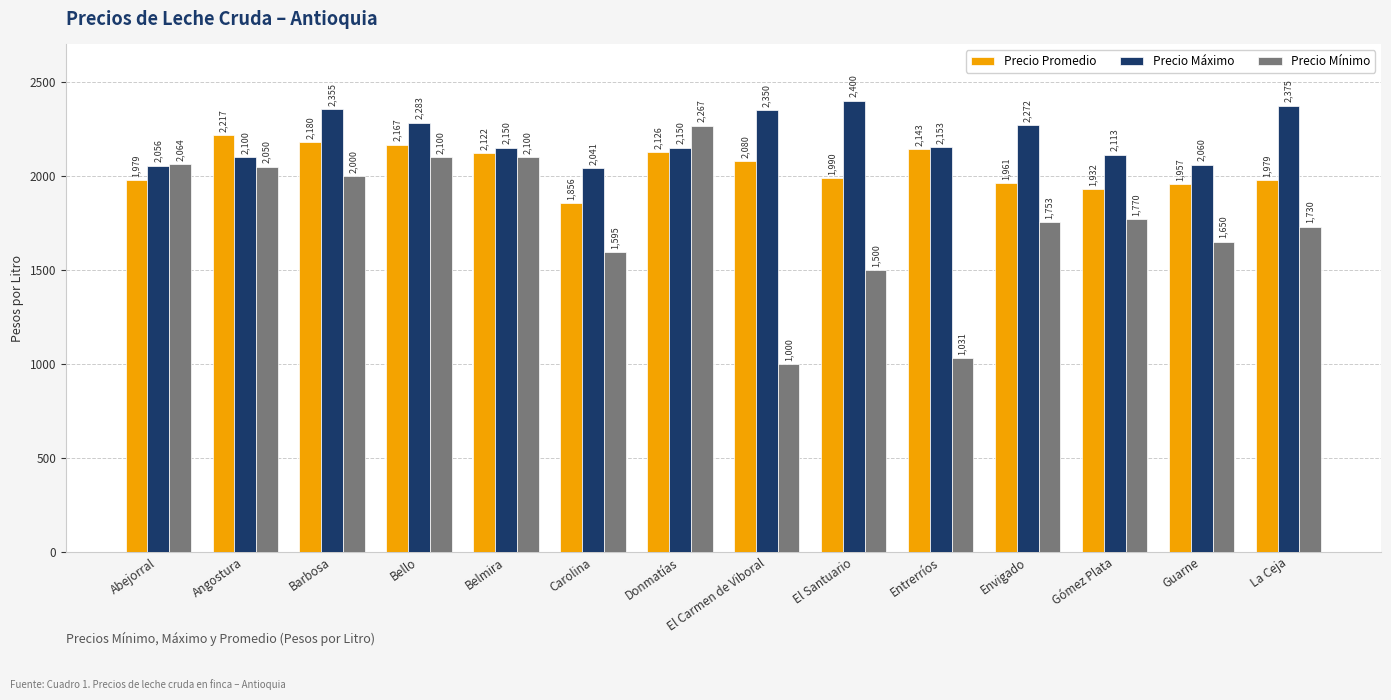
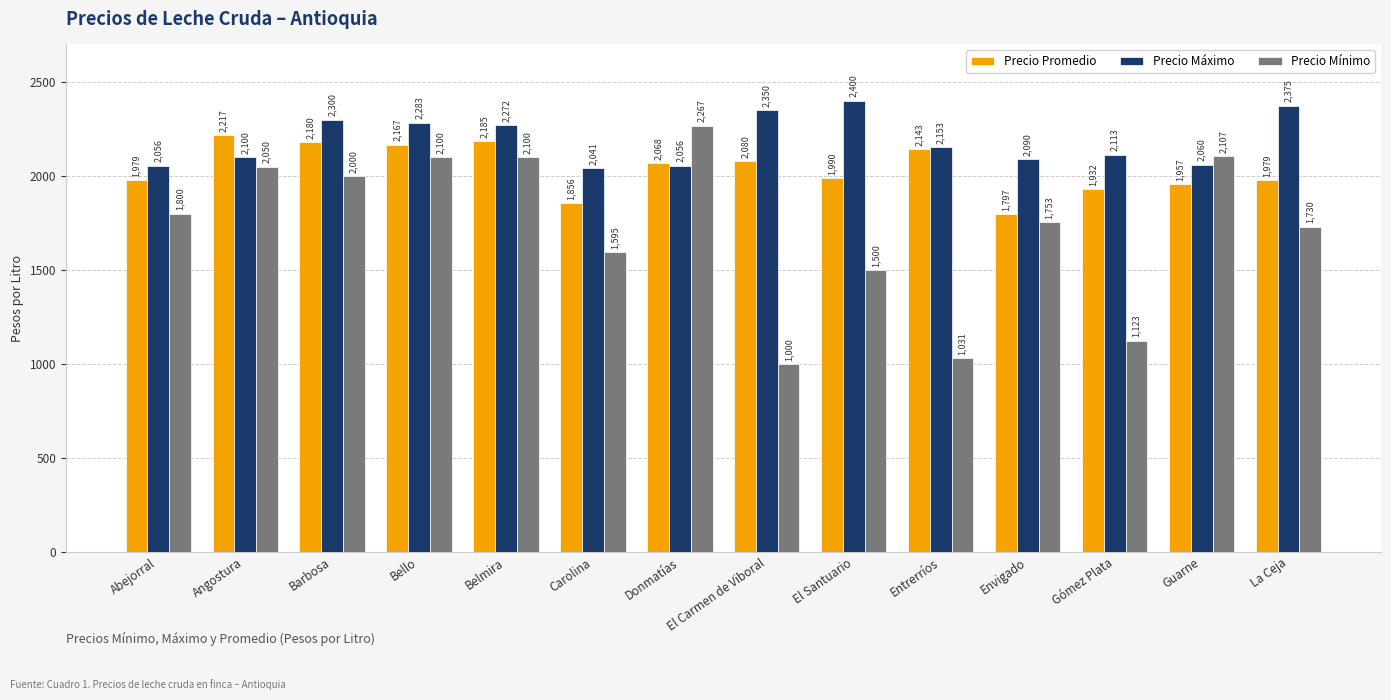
Precio Mínimo, Abejorral: 2,064 -> 1,800
Precio Máximo, Barbosa: 2,355 -> 2,300
Precio Promedio, Belmira: 2,122 -> 2,185
Precio Máximo, Belmira: 2,150 -> 2,272
Precio Promedio, Donmatías: 2,126 -> 2,068
Precio Máximo, Donmatías: 2,150 -> 2,056
Precio Promedio, Envigado: 1,961 -> 1,797
Precio Máximo, Envigado: 2,272 -> 2,090
Precio Mínimo, Gómez Plata: 1,770 -> 1,123
Precio Mínimo, Guarne: 1,650 -> 2,107
